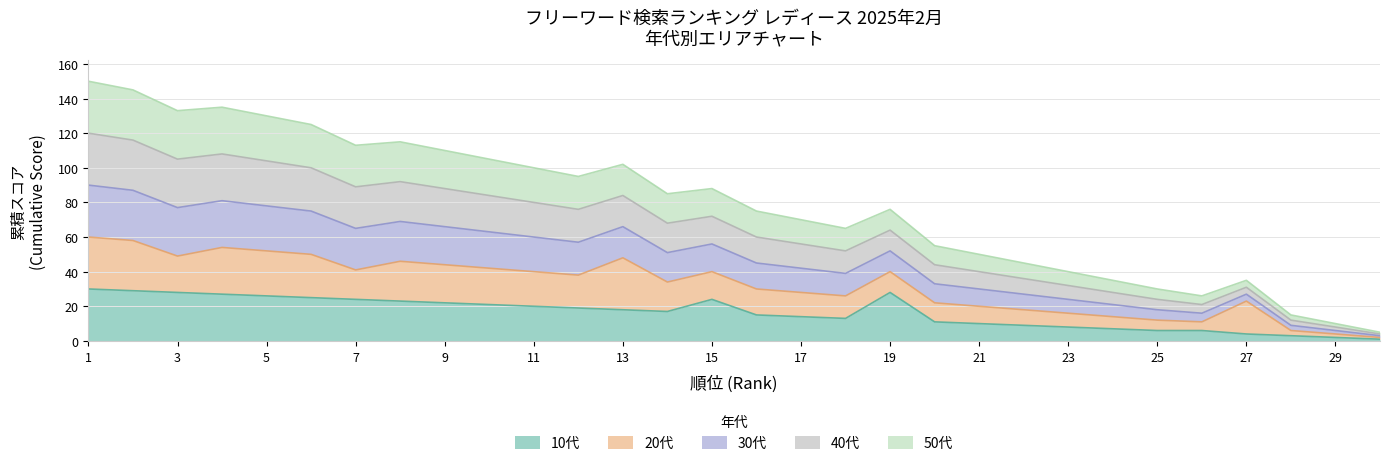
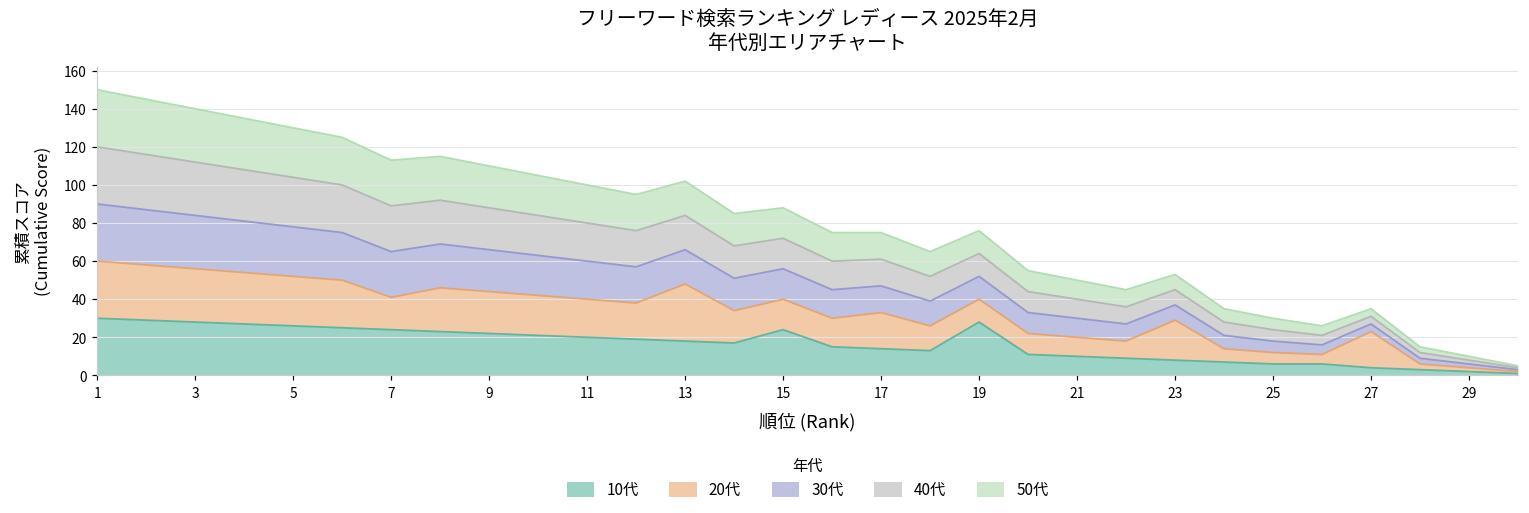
20代, 3: 21 -> 28
20代, 17: 14 -> 19
20代, 23: 8 -> 21
